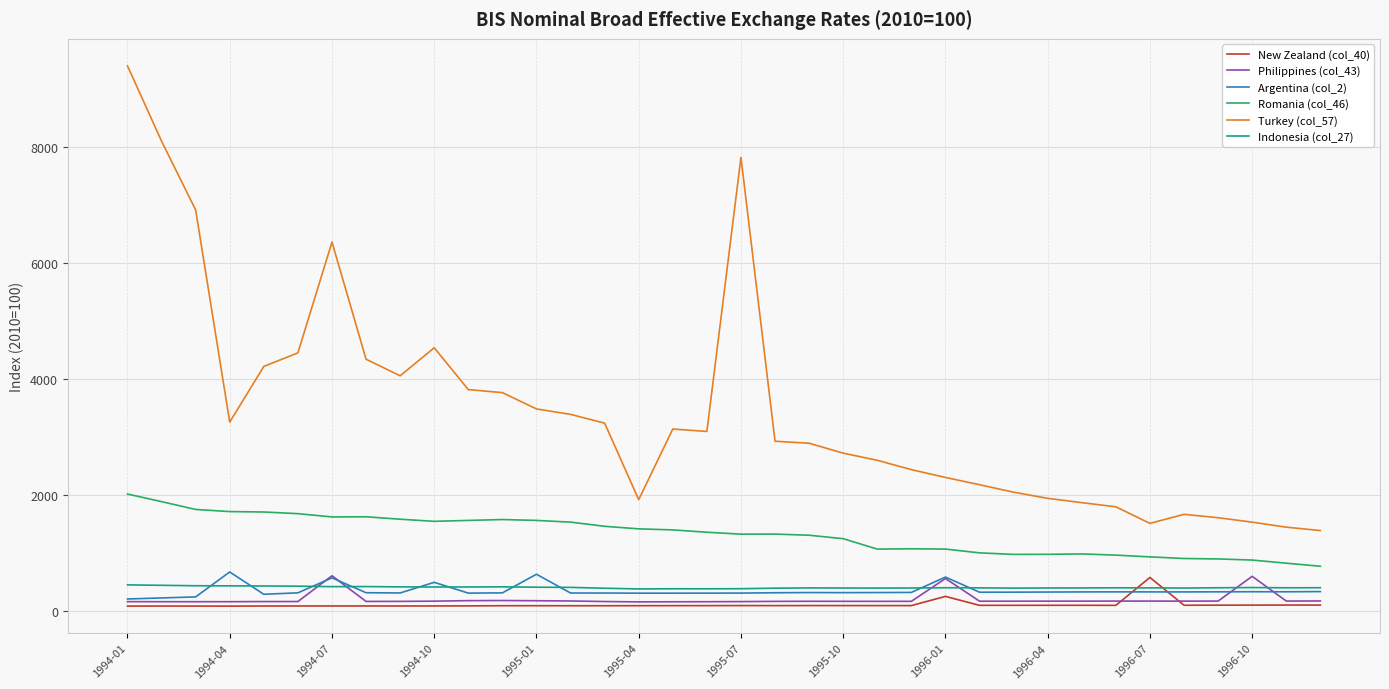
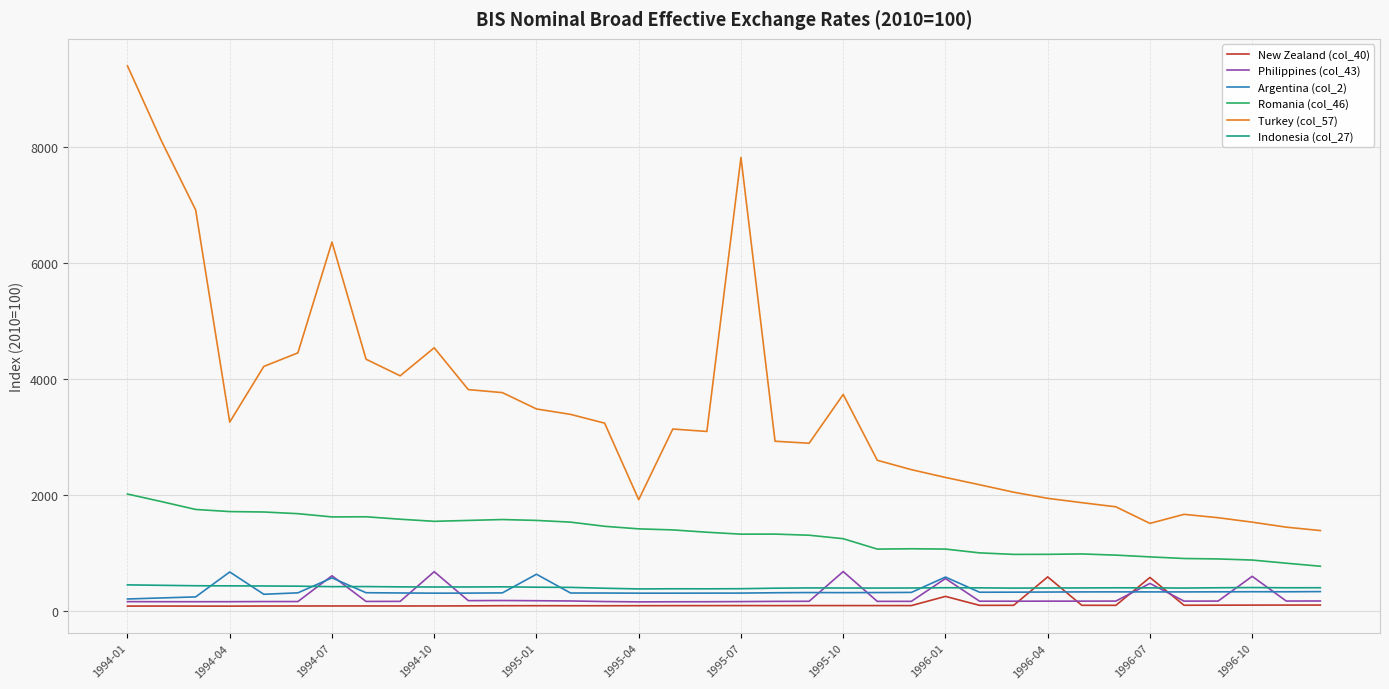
Philippines (col_43), 1994-10: 200 -> 700
Argentina (col_2), 1994-10: 500 -> 300
Philippines (col_43), 1995-10: 200 -> 700
Turkey (col_57), 1995-10: 2700 -> 3700
New Zealand (col_40), 1996-04: 100 -> 600
Philippines (col_43), 1996-07: 200 -> 500
